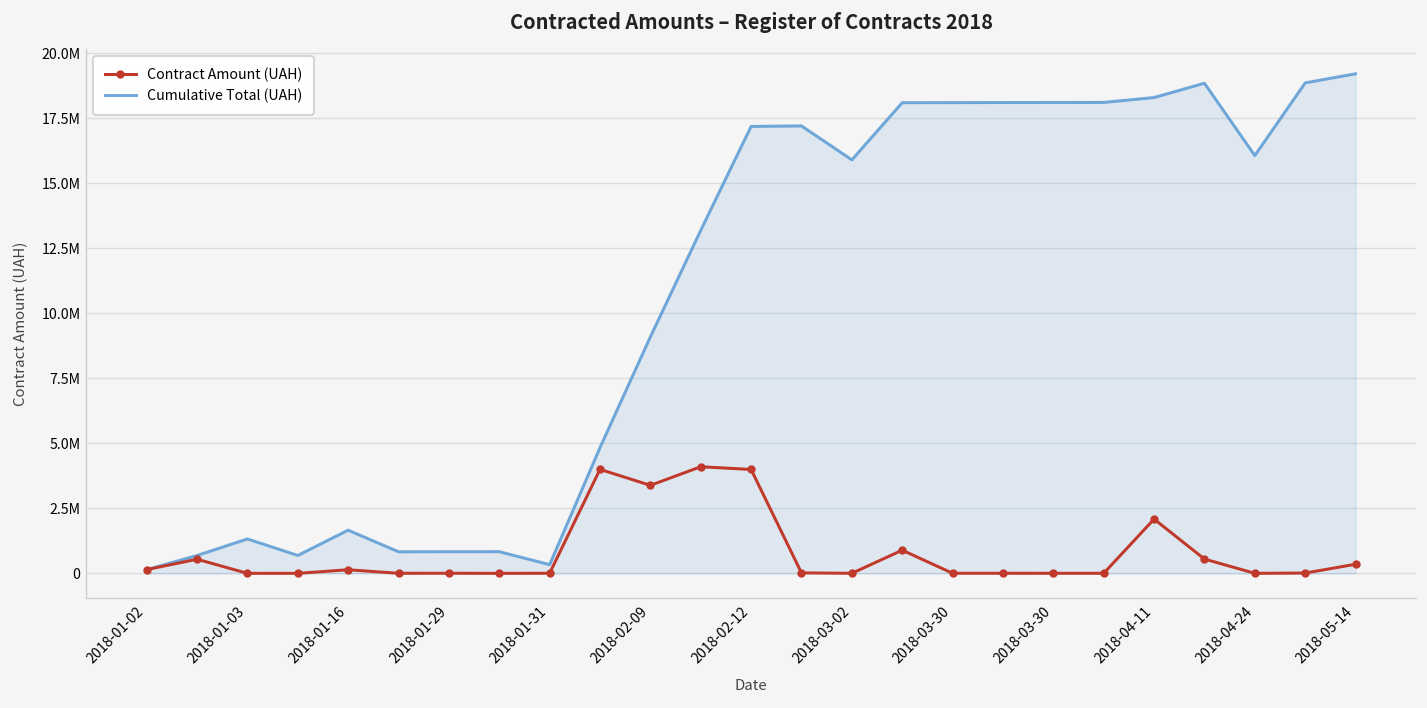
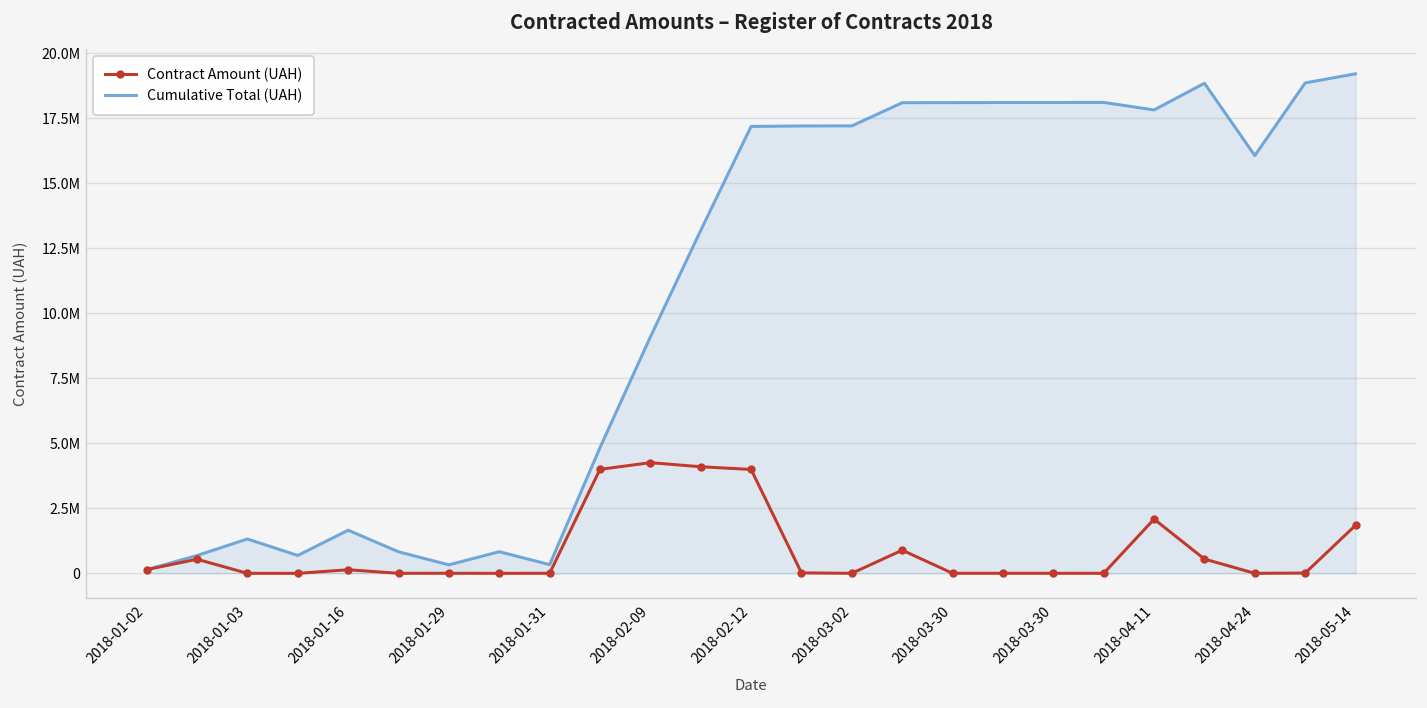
Cumulative Total (UAH), 2018-01-29: 800000 -> 300000
Contract Amount (UAH), 2018-02-09: 3400000 -> 4300000
Cumulative Total (UAH), 2018-03-02: 15900000 -> 17200000
Cumulative Total (UAH), 2018-04-11: 18300000 -> 17800000
Contract Amount (UAH), 2018-05-14: 400000 -> 1800000
